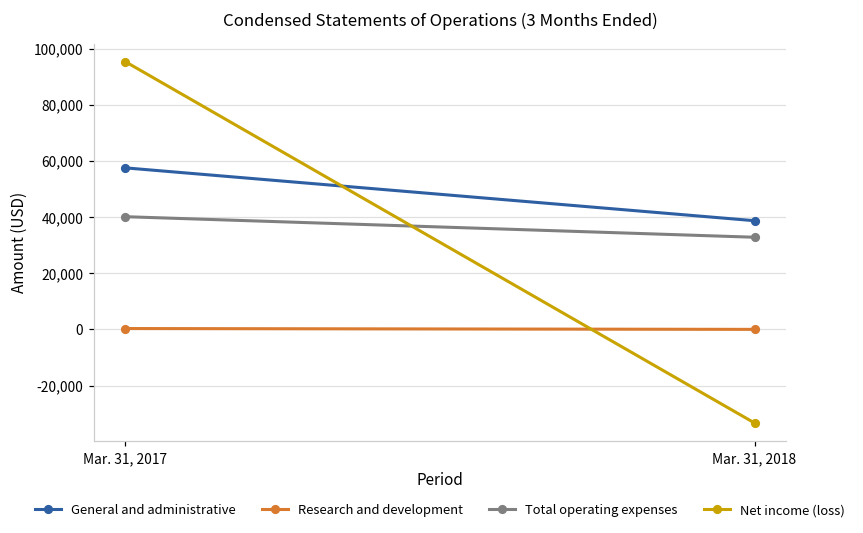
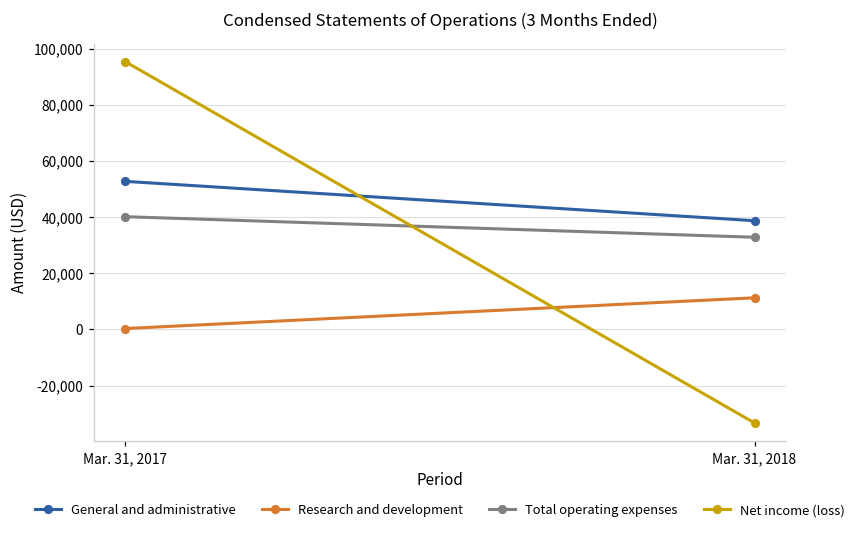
General and administrative, Mar. 31, 2017: 58,000 -> 53,000
Research and development, Mar. 31, 2018: 0 -> 11,000
